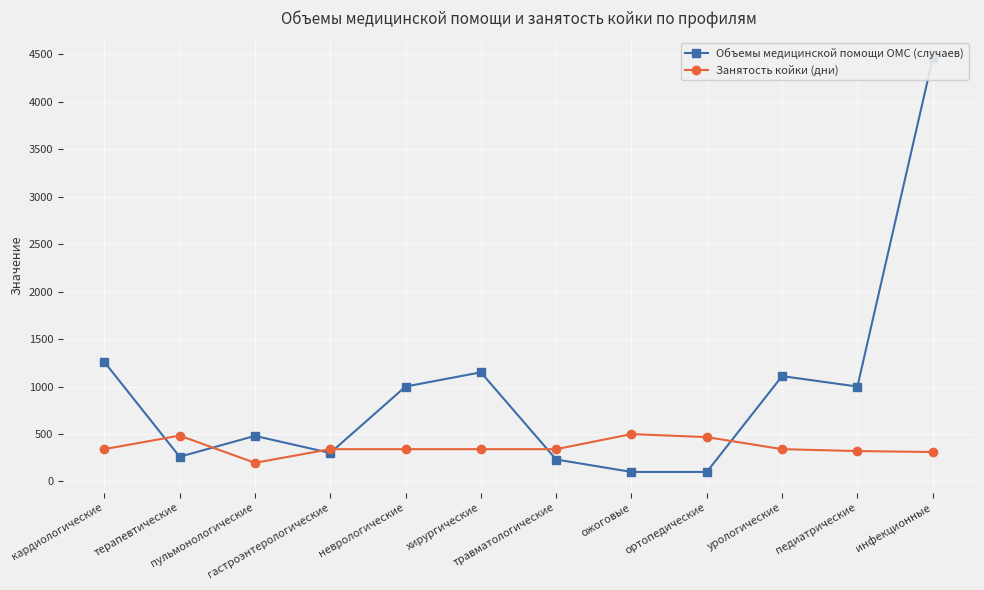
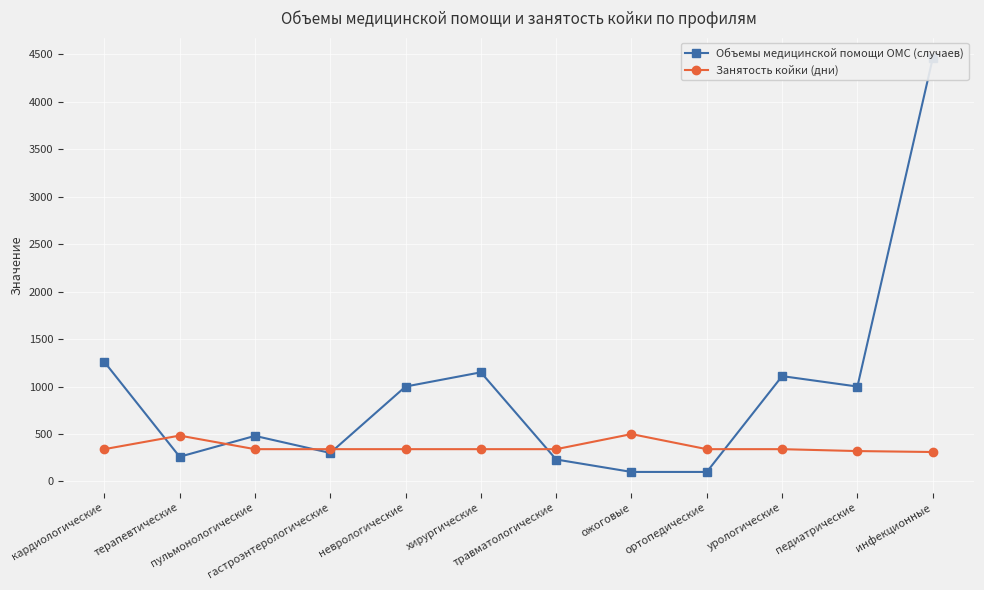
Занятость койки (дни), пульмонологические: 200 -> 300
Занятость койки (дни), ортопедические: 500 -> 300
